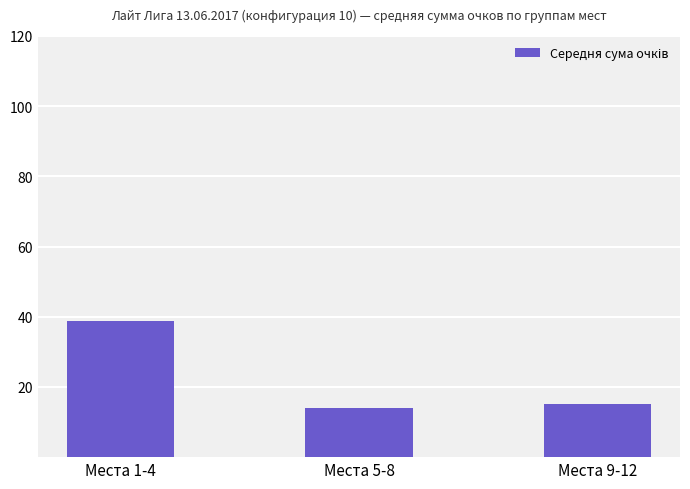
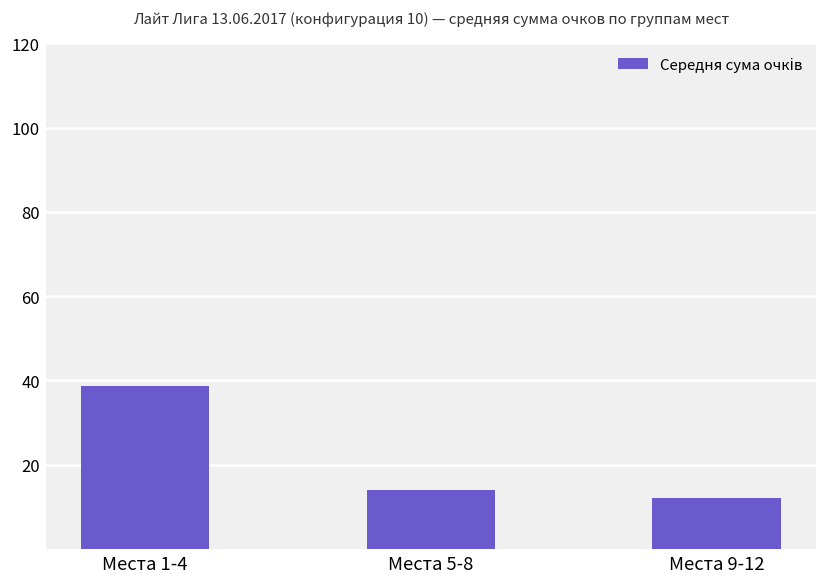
Места 9-12: 15 -> 12
